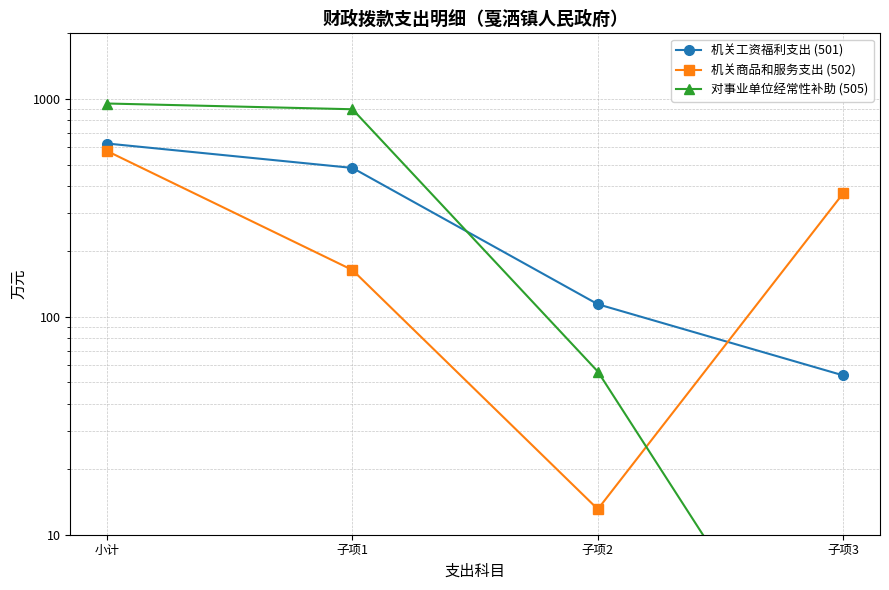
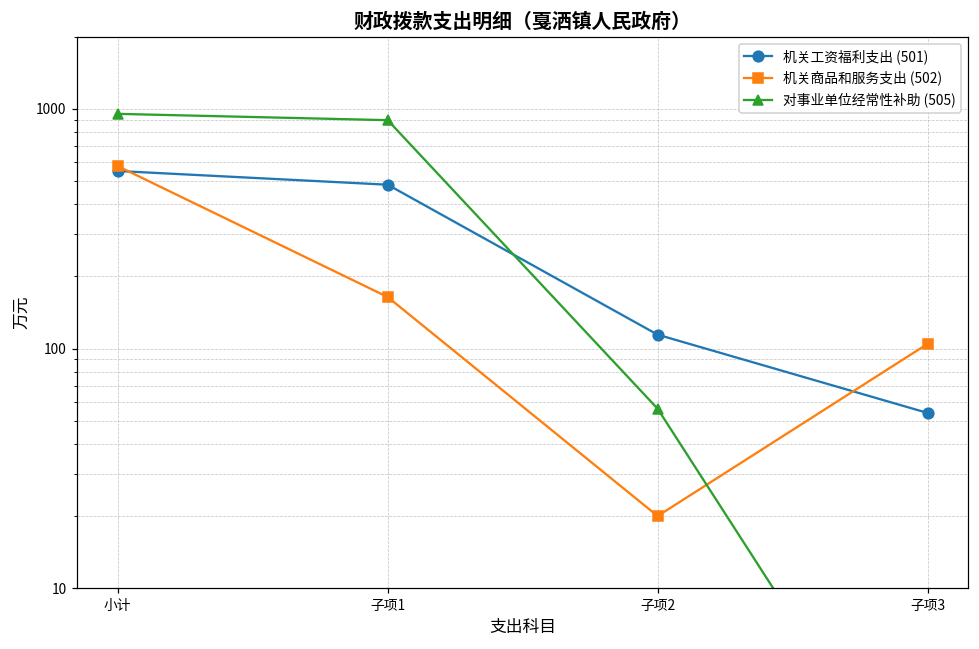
机关工资福利支出 (501), 小计: 620 -> 550
机关商品和服务支出 (502), 子项2: 13 -> 20
机关商品和服务支出 (502), 子项3: 370 -> 100
